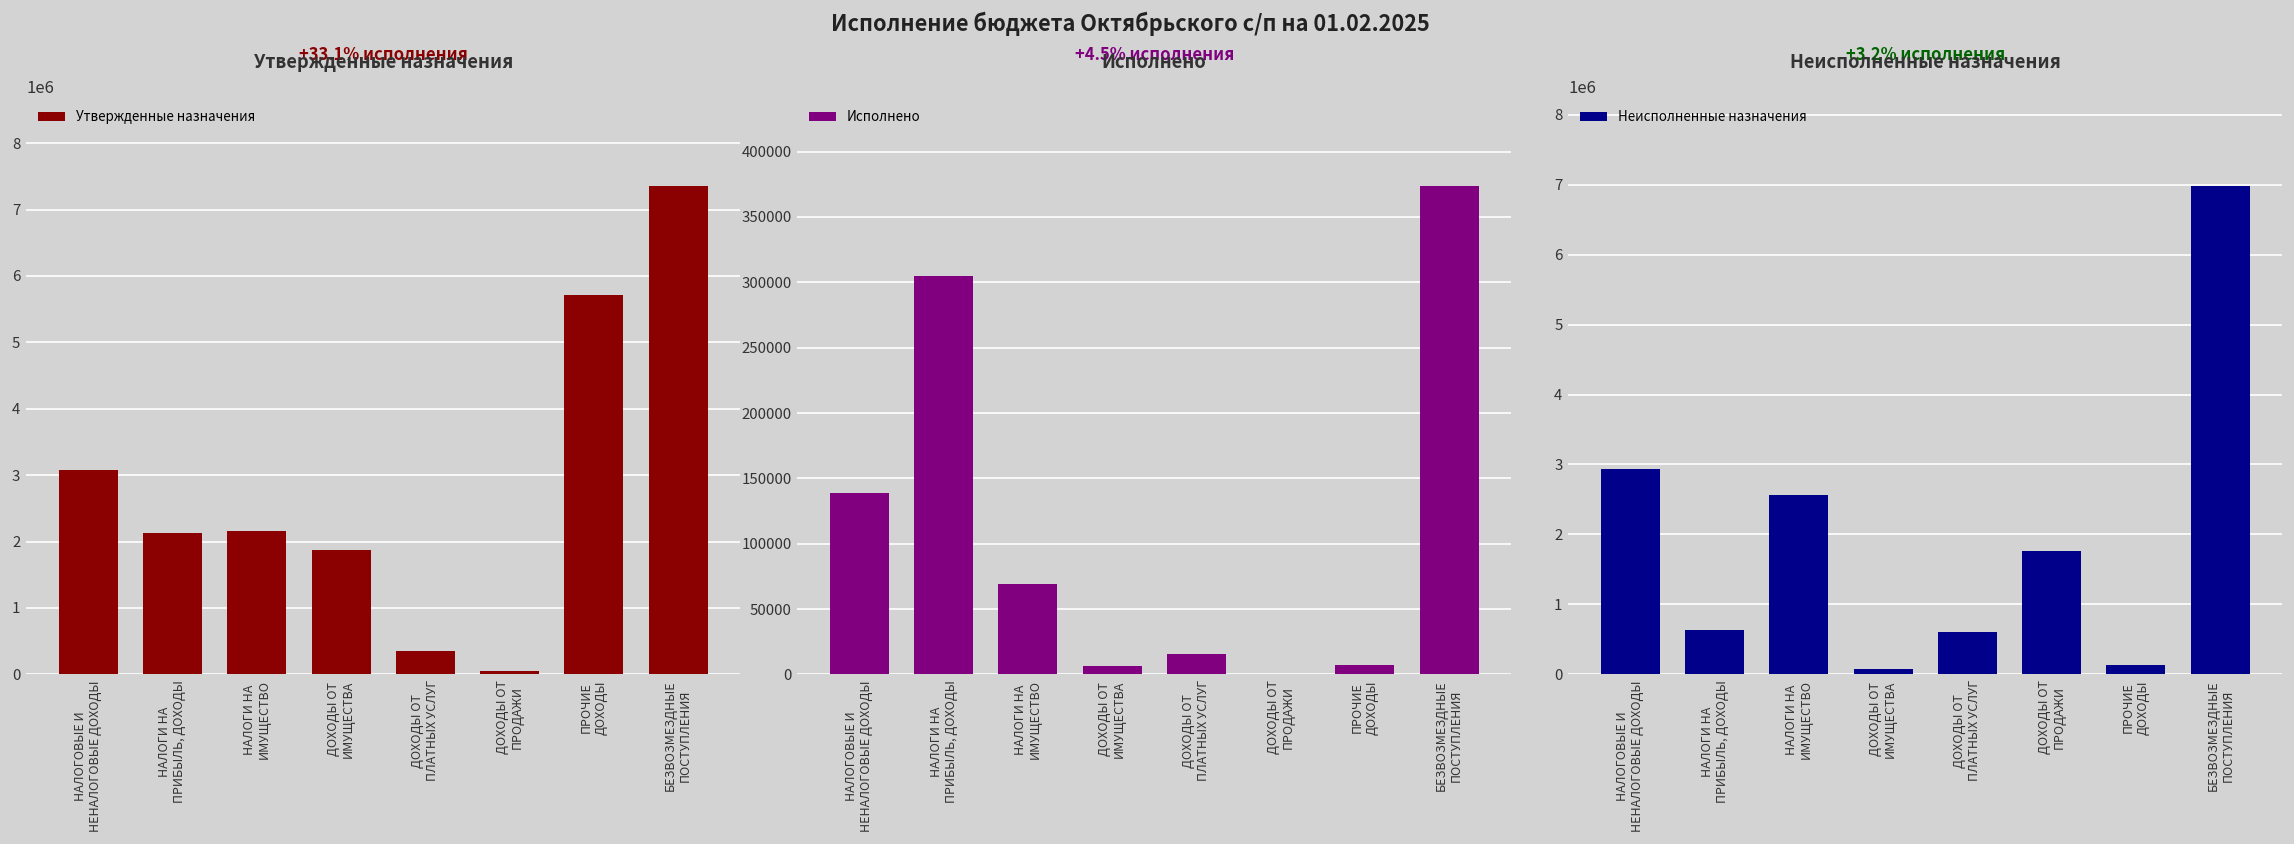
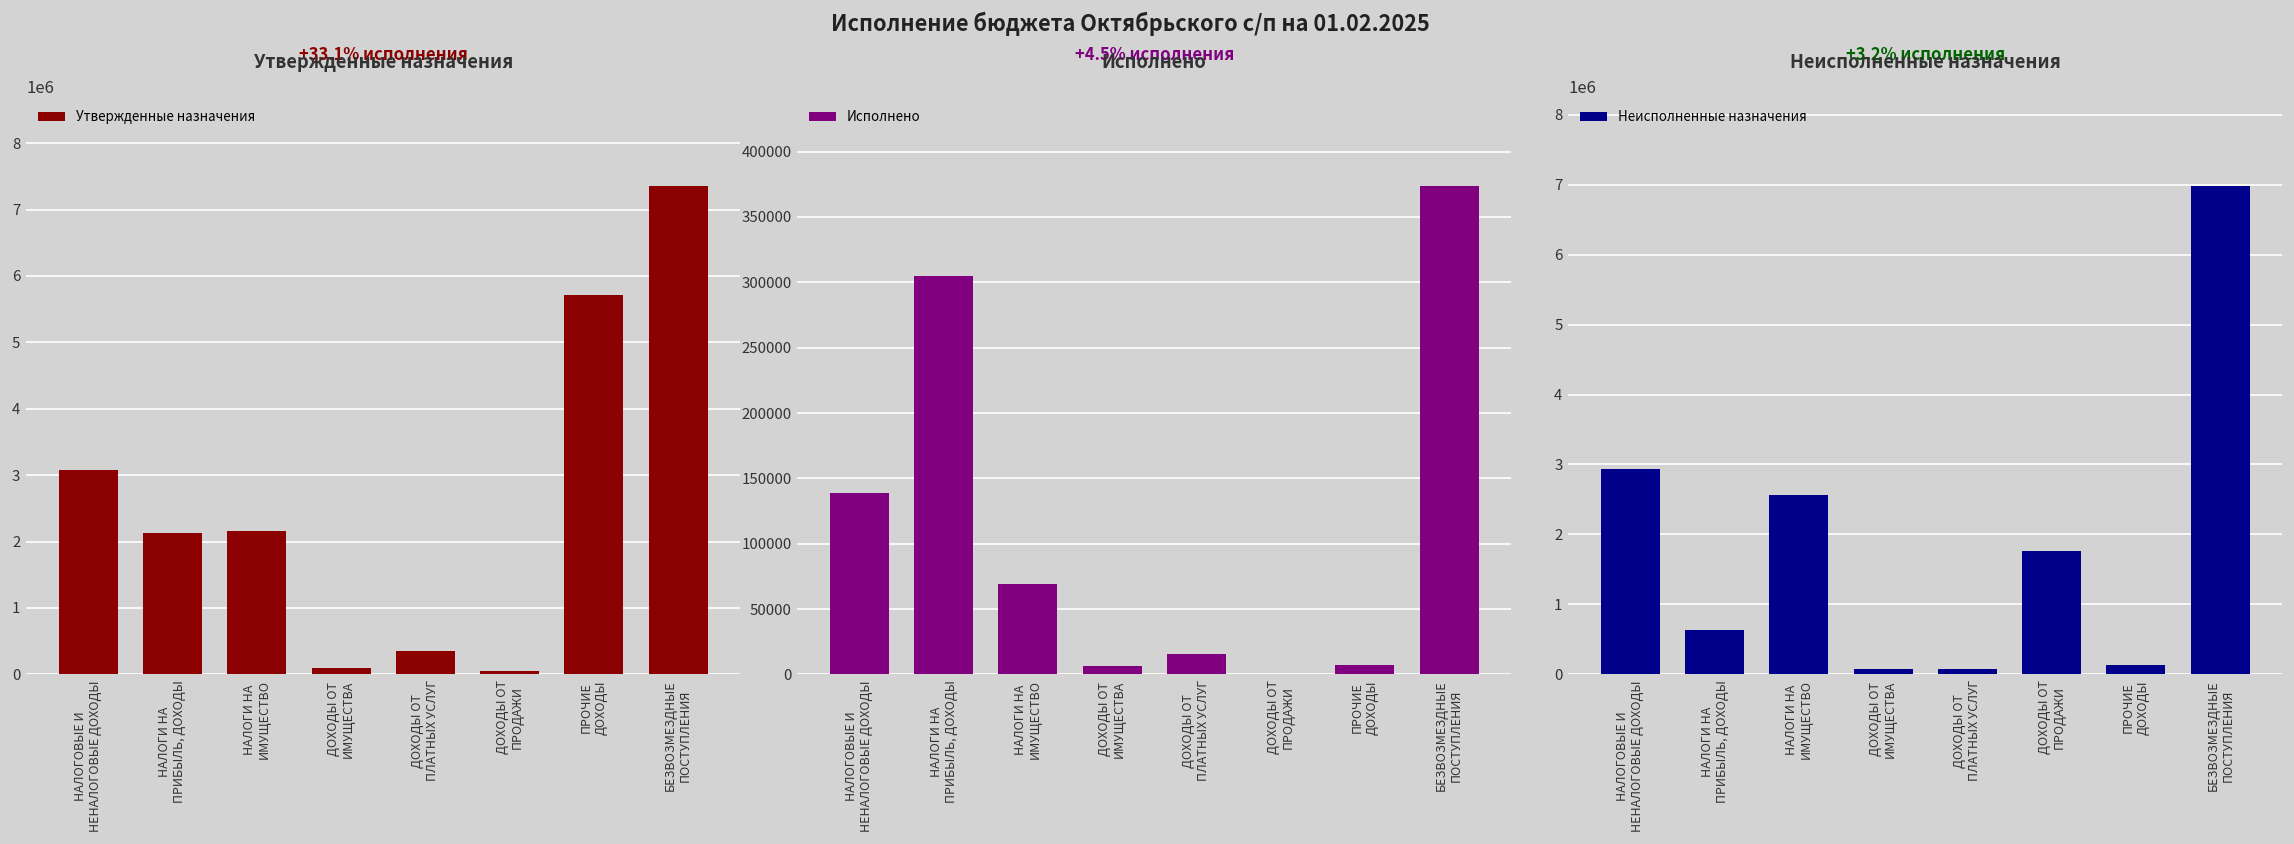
Утвержденные назначения, ДОХОДЫ ОТ ИМУЩЕСТВА: 1900000 -> 100000
Неисполненные назначения, ДОХОДЫ ОТ ПЛАТНЫХ УСЛУГ: 600000 -> 100000
